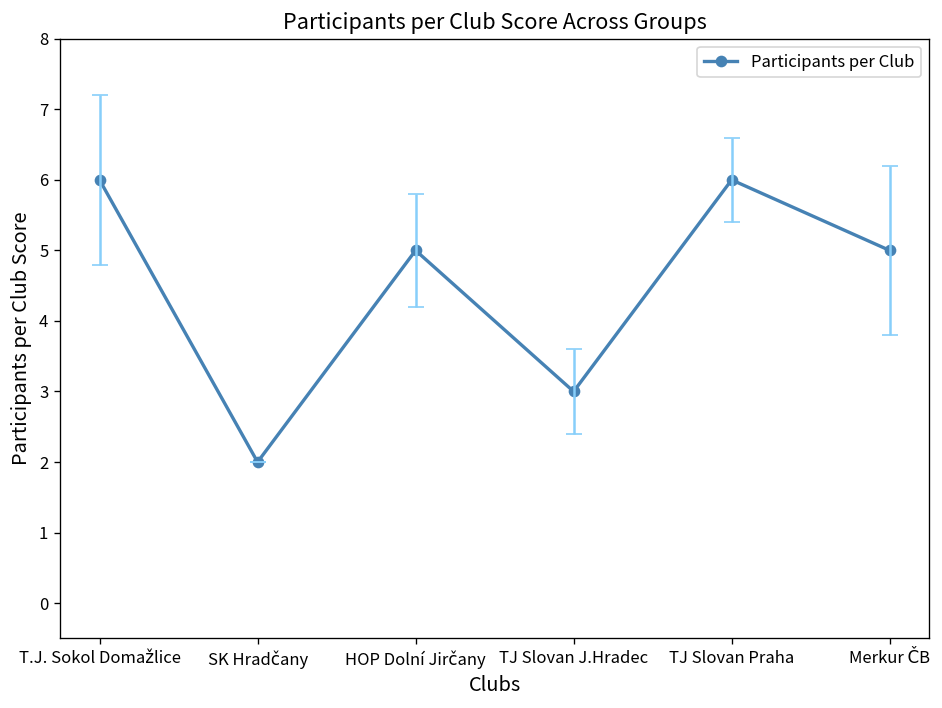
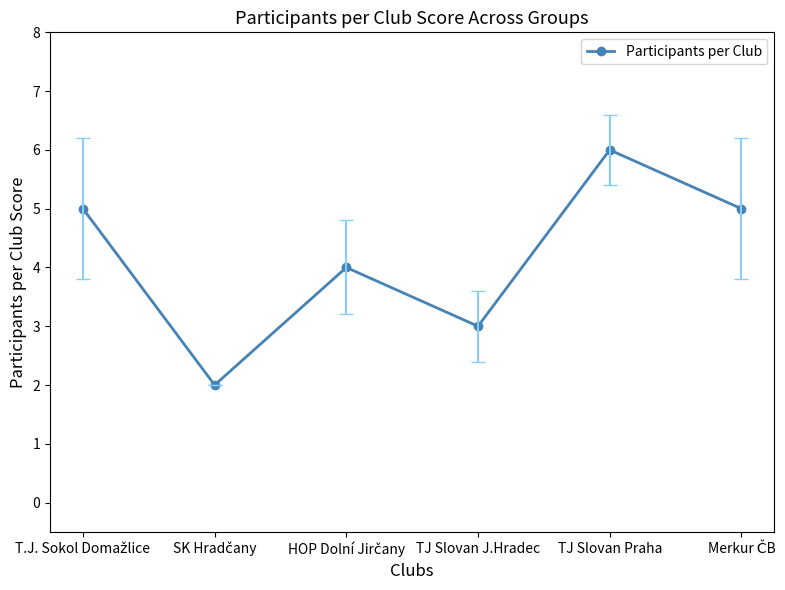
Participants per Club, T.J. Sokol Domažlice: 6 -> 5
Participants per Club, HOP Dolní Jirčany: 5 -> 4
